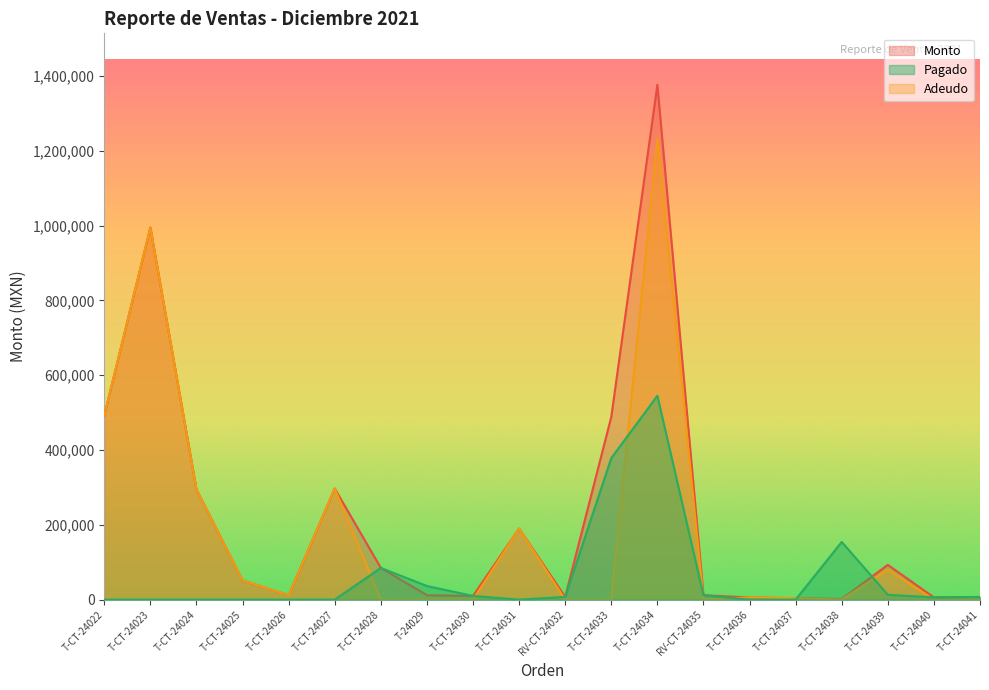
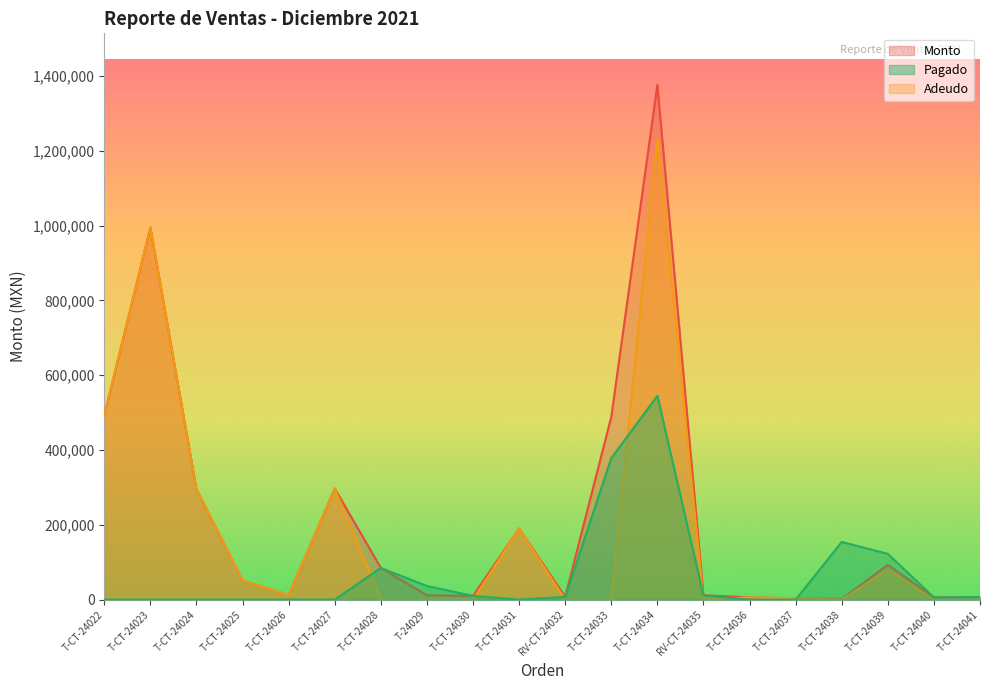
Pagado, T-CT-24039: 10,000 -> 120,000
